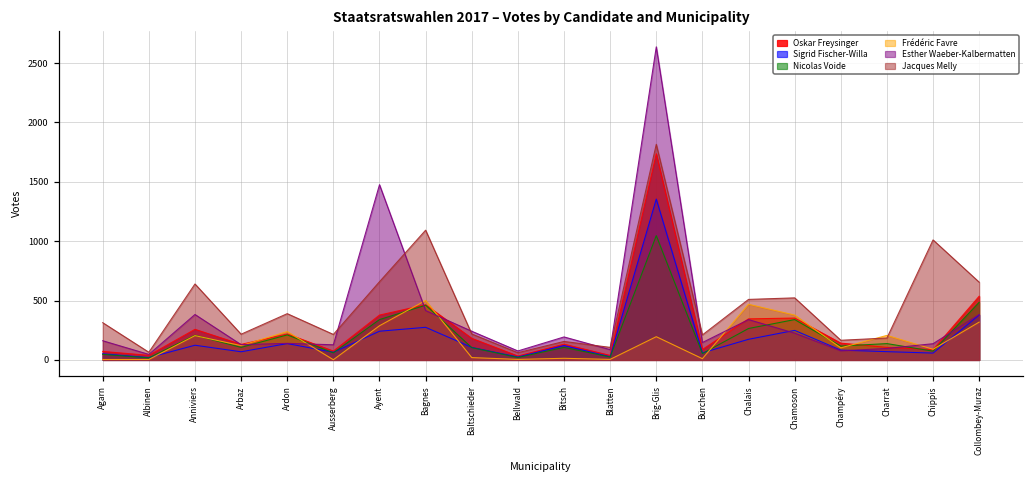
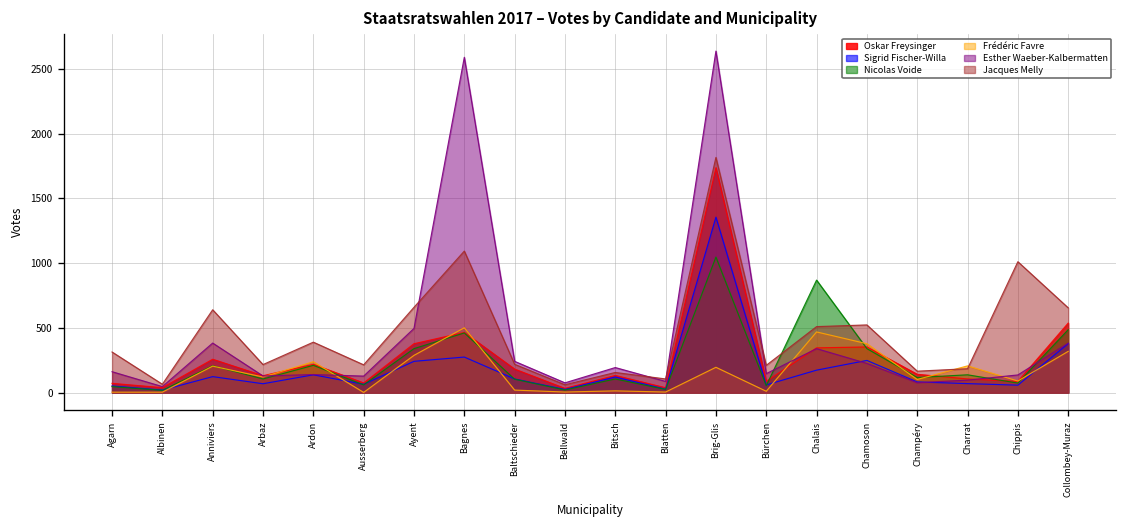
Esther Waeber-Kalbermatten, Ayent: 1480 -> 500
Esther Waeber-Kalbermatten, Bagnes: 420 -> 2590
Nicolas Voide, Chalais: 270 -> 870
